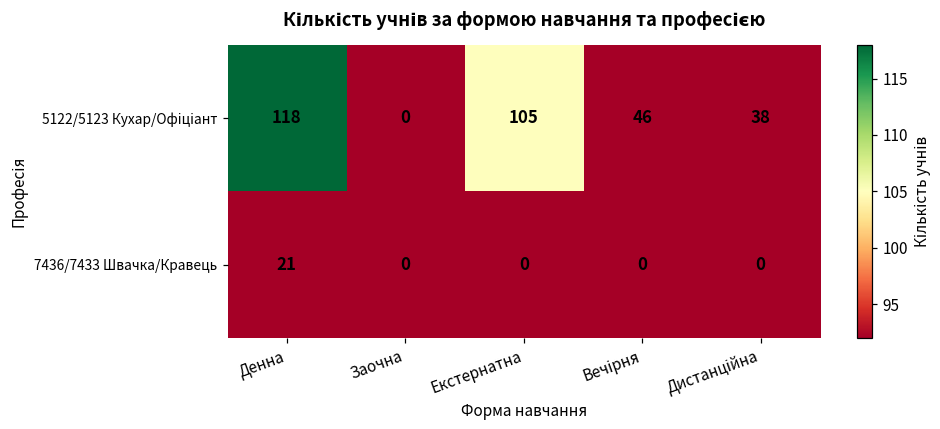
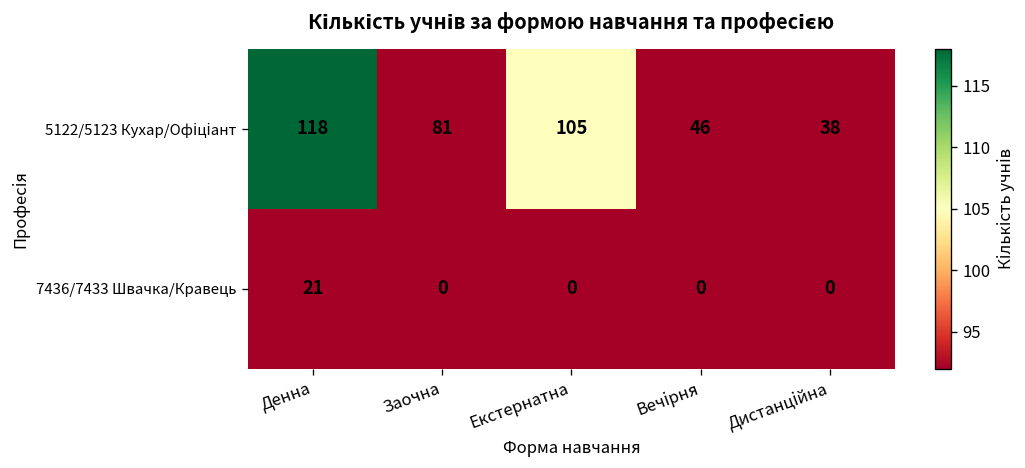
5122/5123 Кухар/Офіціант, Заочна: 0 -> 81
